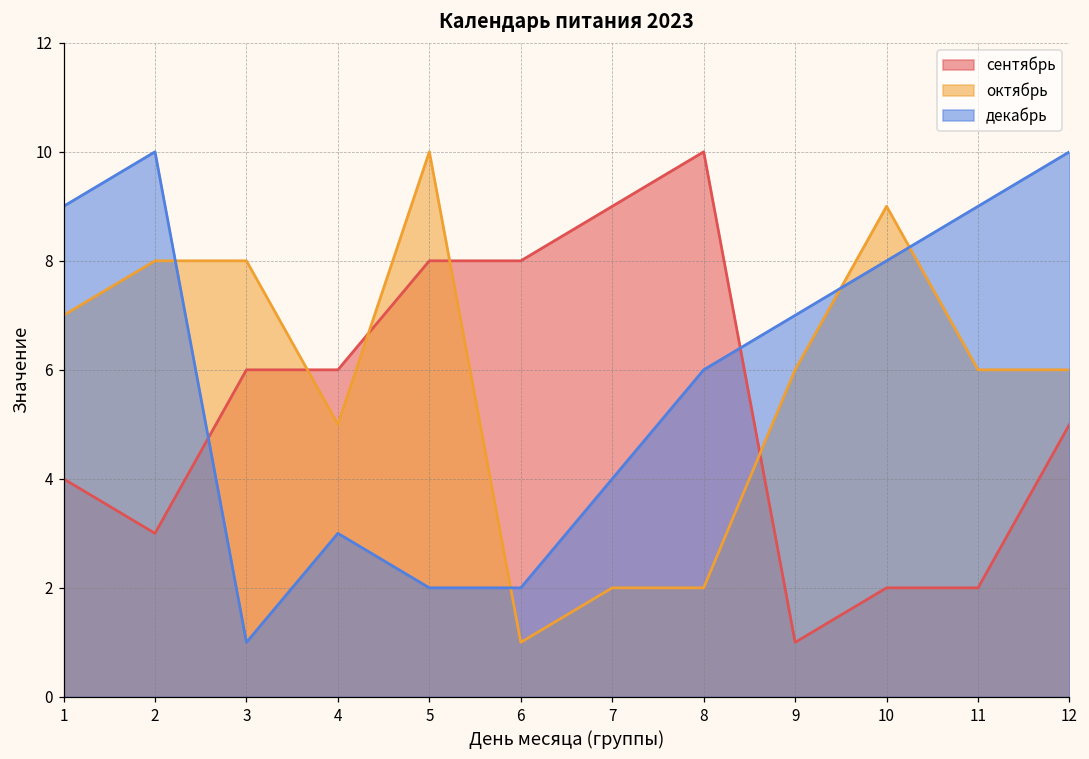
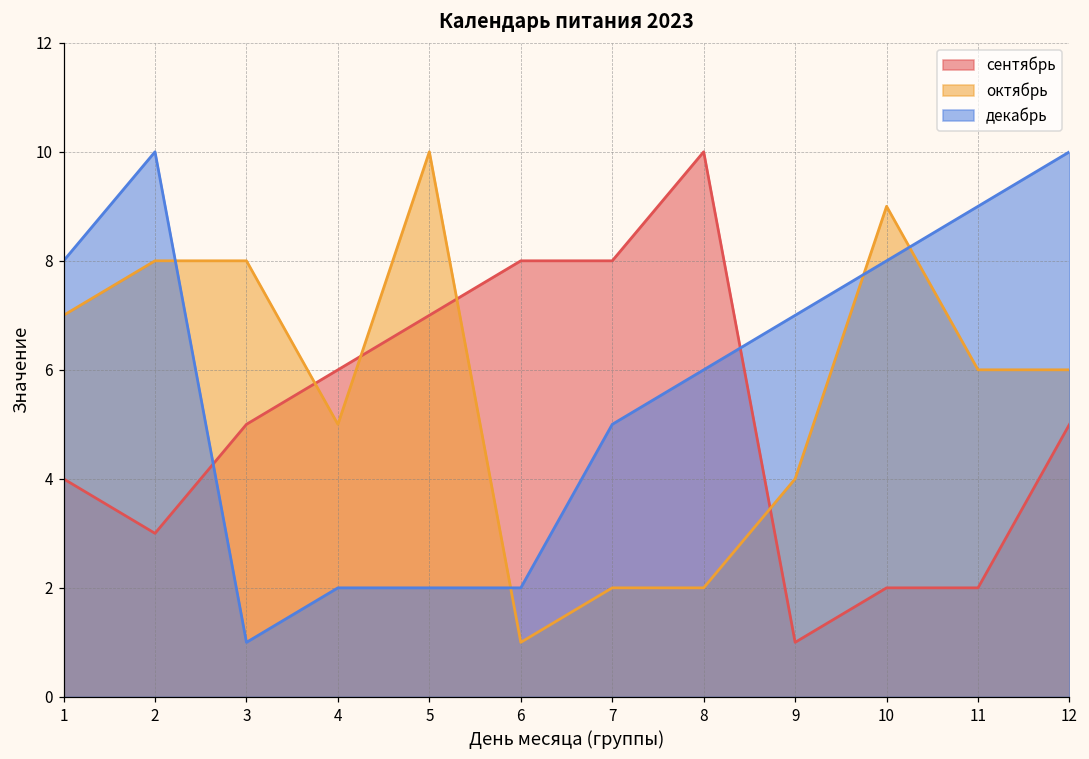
декабрь, 1: 9 -> 8
сентябрь, 3: 6 -> 5
декабрь, 4: 3 -> 2
сентябрь, 5: 8 -> 7
сентябрь, 7: 9 -> 8
декабрь, 7: 4 -> 5
октябрь, 9: 6 -> 4
